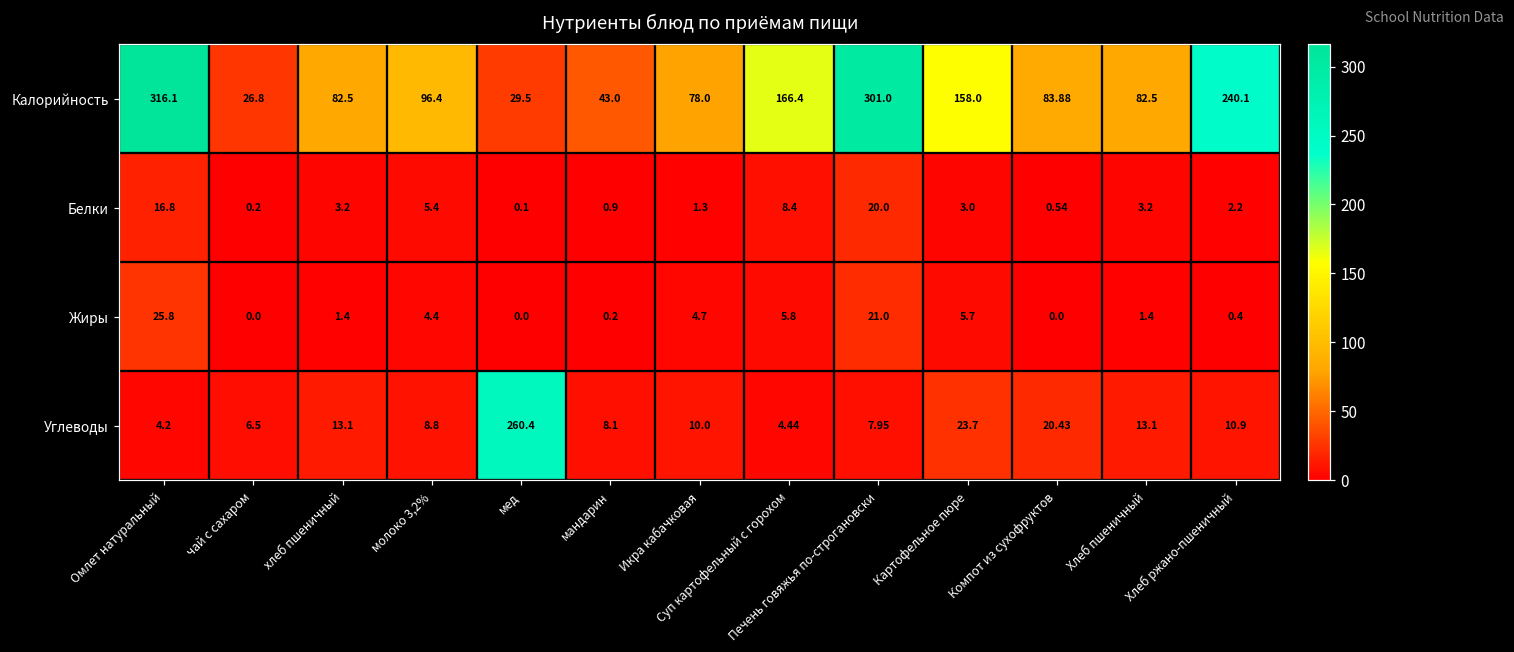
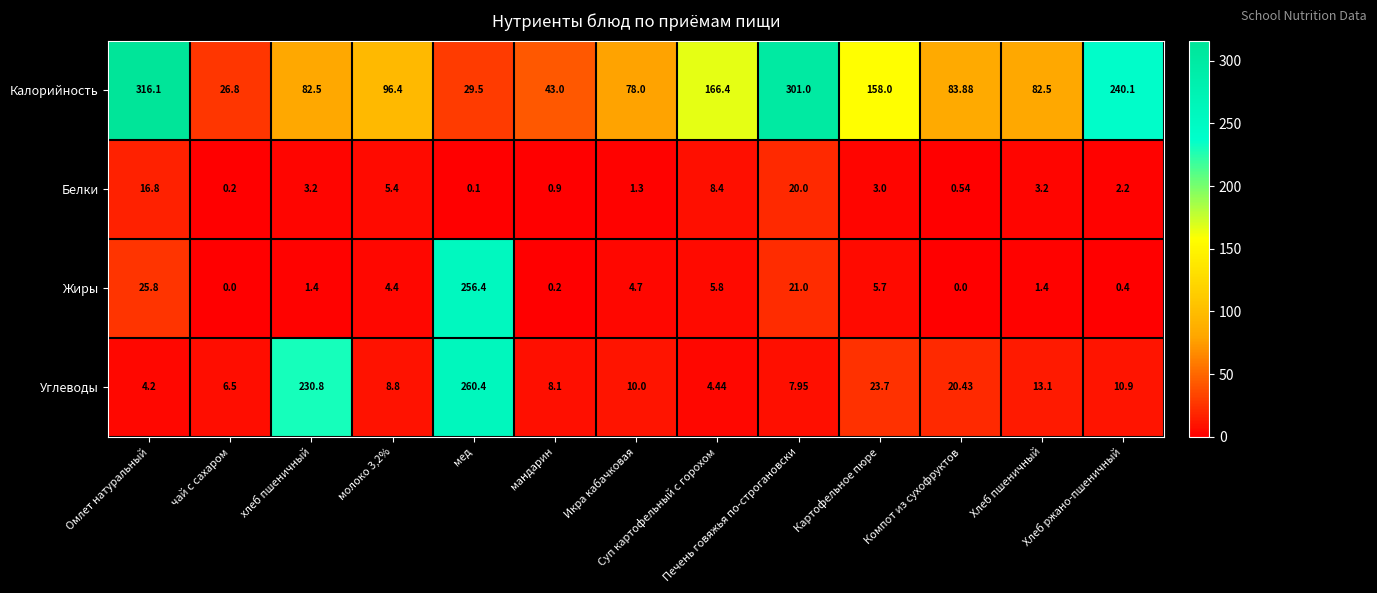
Жиры, мед: 0.0 -> 256.4
Углеводы, хлеб пшеничный: 13.1 -> 230.8
